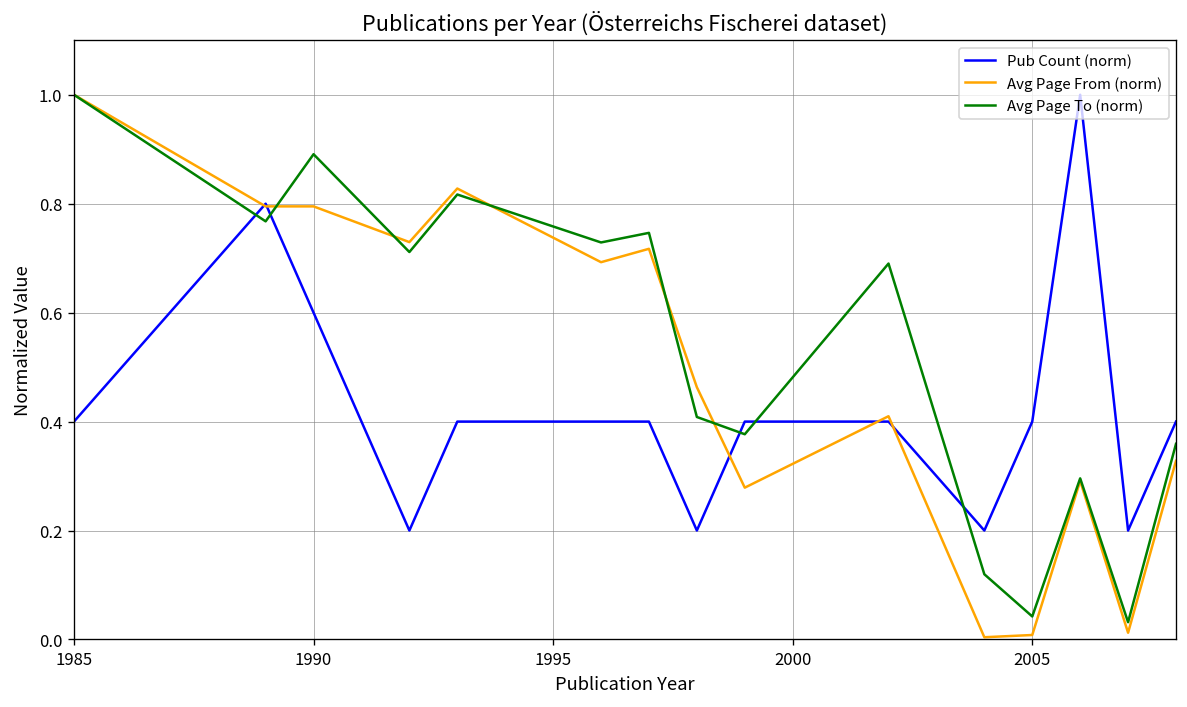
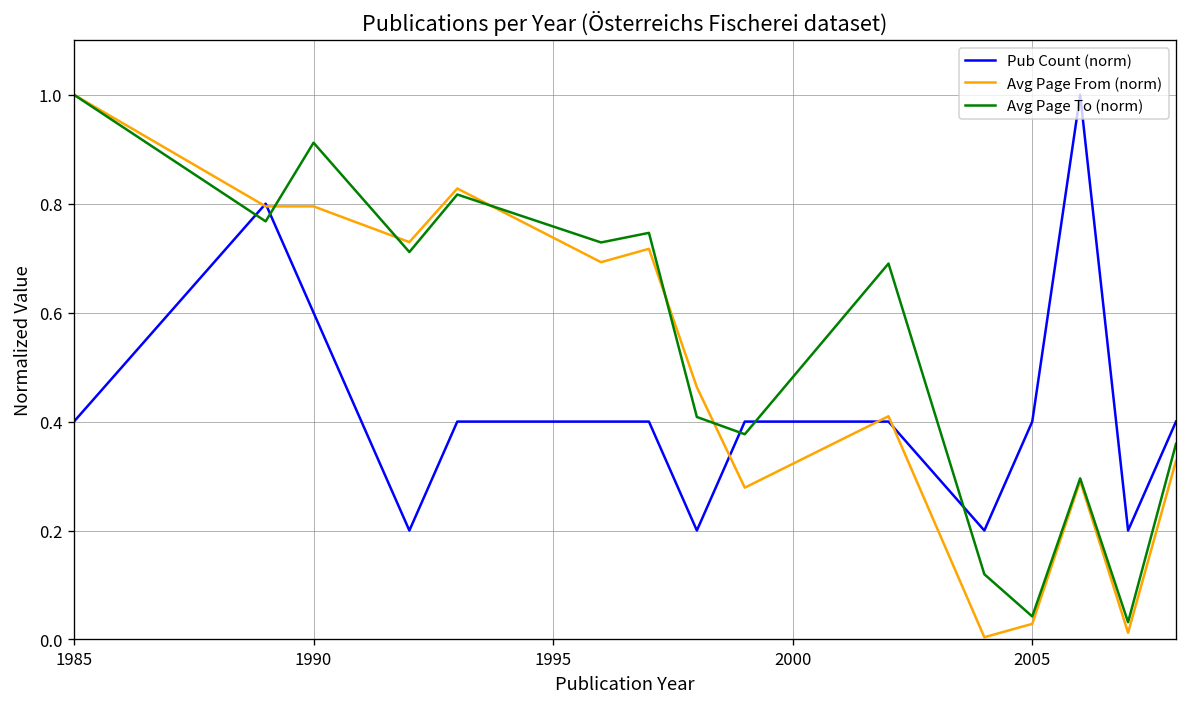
Avg Page To (norm), 1990: 0.89 -> 0.91
Avg Page From (norm), 2005: 0.01 -> 0.03
